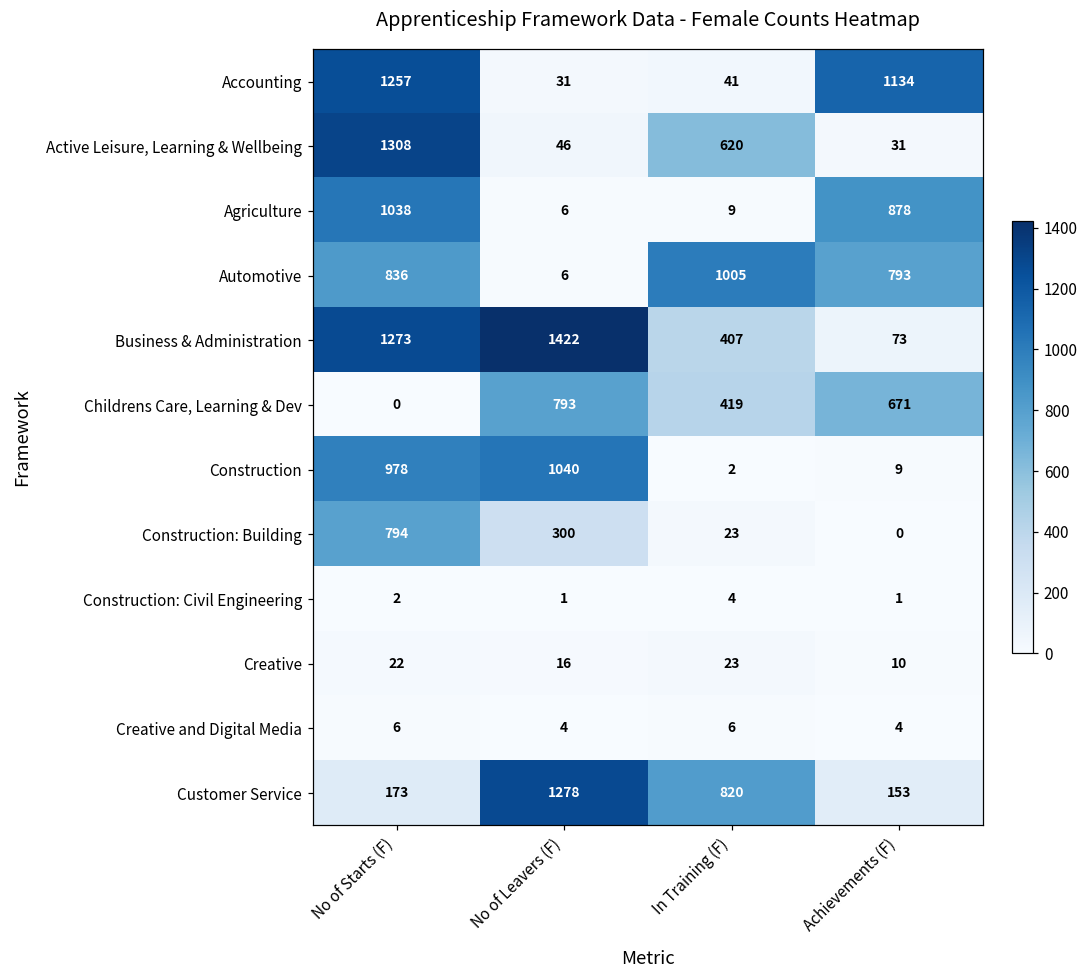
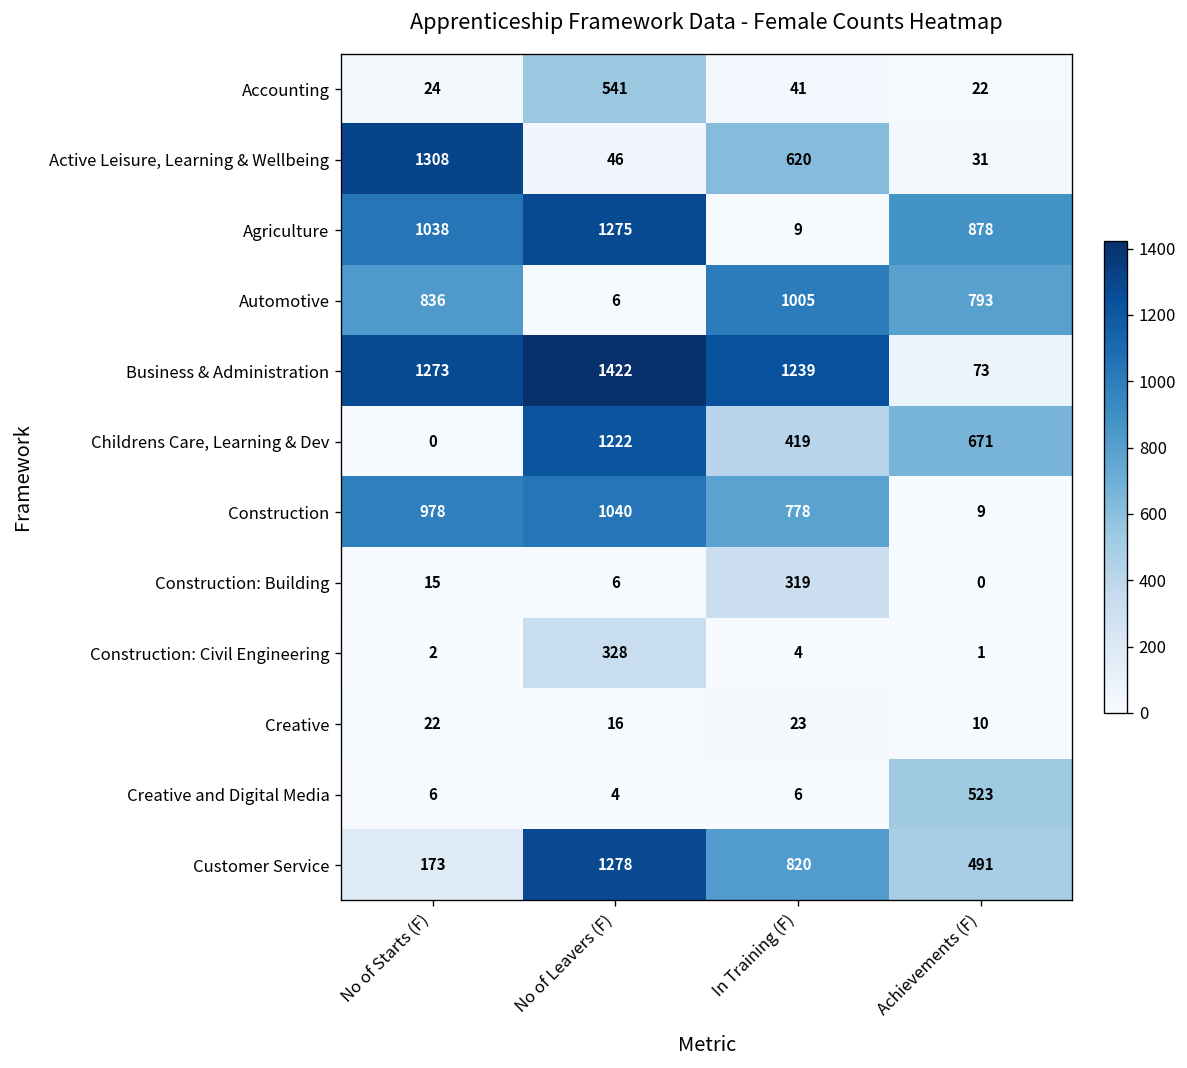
Accounting, No of Starts (F): 1257 -> 24
Accounting, No of Leavers (F): 31 -> 541
Accounting, Achievements (F): 1134 -> 22
Agriculture, No of Leavers (F): 6 -> 1275
Business & Administration, In Training (F): 407 -> 1239
Childrens Care, Learning & Dev, No of Leavers (F): 793 -> 1222
Construction, In Training (F): 2 -> 778
Construction: Building, No of Starts (F): 794 -> 15
Construction: Building, No of Leavers (F): 300 -> 6
Construction: Building, In Training (F): 23 -> 319
Construction: Civil Engineering, No of Leavers (F): 1 -> 328
Creative and Digital Media, Achievements (F): 4 -> 523
Customer Service, Achievements (F): 153 -> 491
